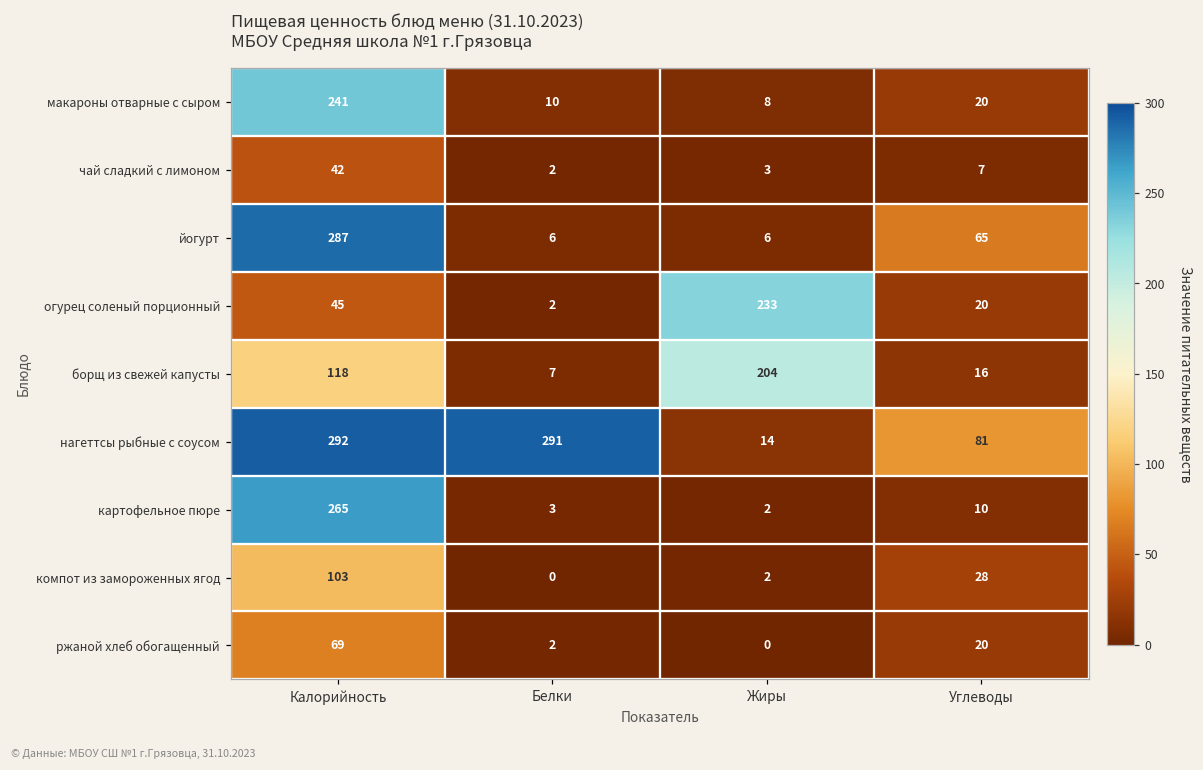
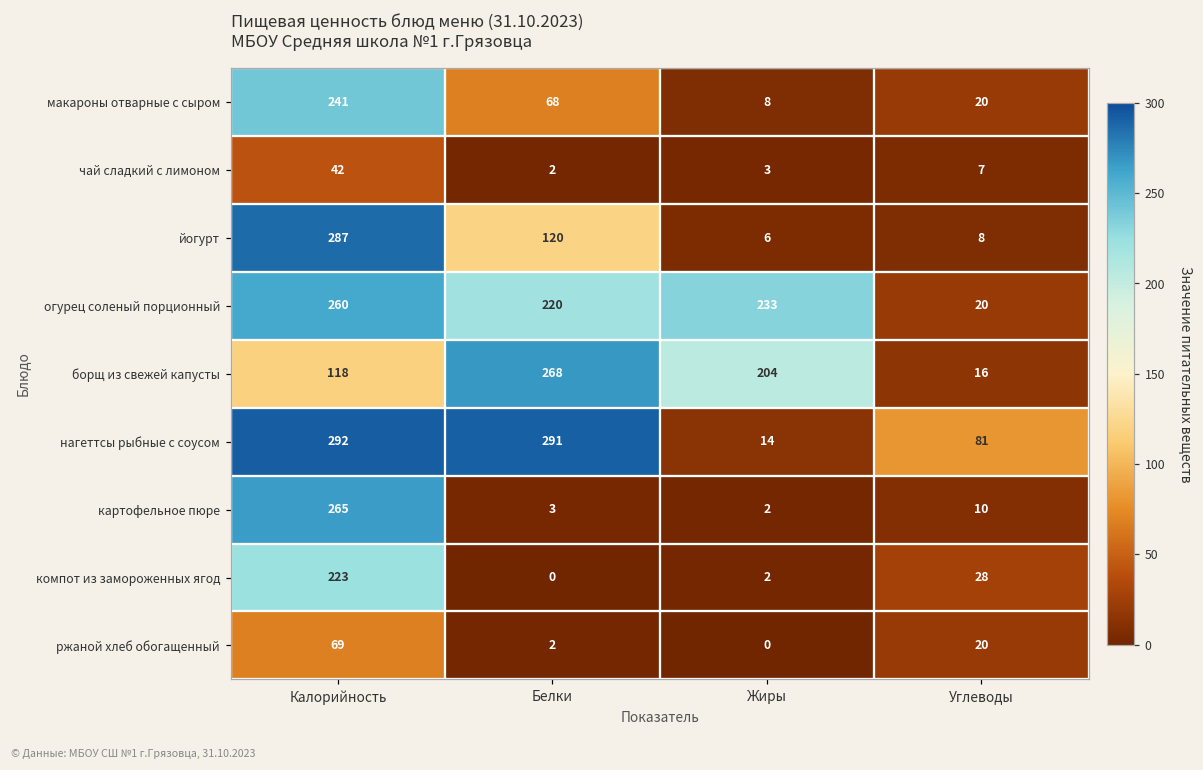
макароны отварные с сыром, Белки: 10 -> 68
йогурт, Белки: 6 -> 120
йогурт, Углеводы: 65 -> 8
огурец соленый порционный, Калорийность: 45 -> 260
огурец соленый порционный, Белки: 2 -> 220
борщ из свежей капусты, Белки: 7 -> 268
компот из замороженных ягод, Калорийность: 103 -> 223
